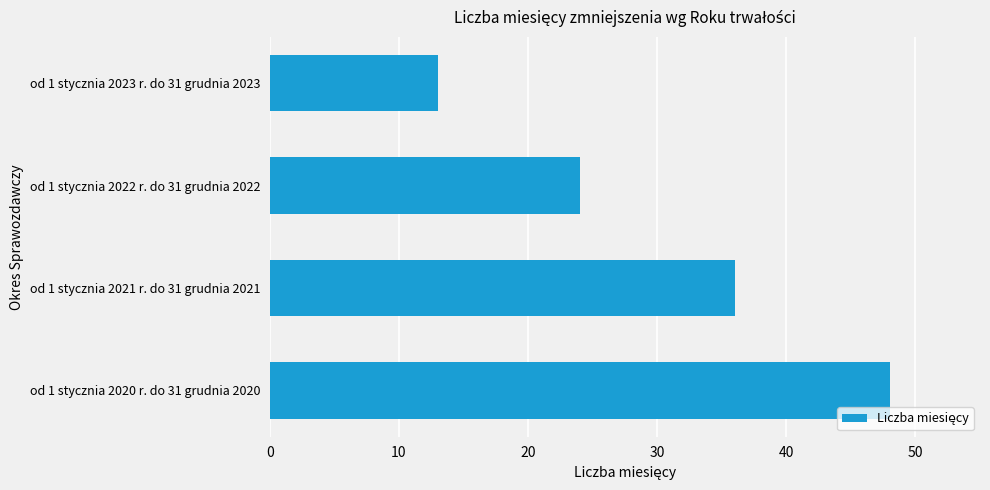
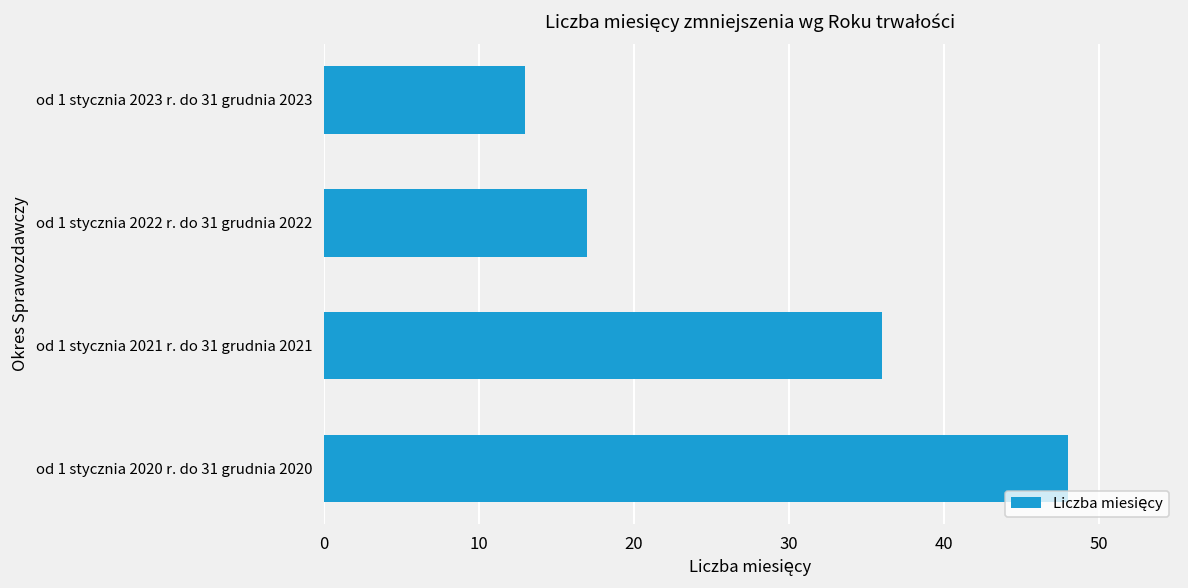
od 1 stycznia 2022 r. do 31 grudnia 2022: 24 -> 17
